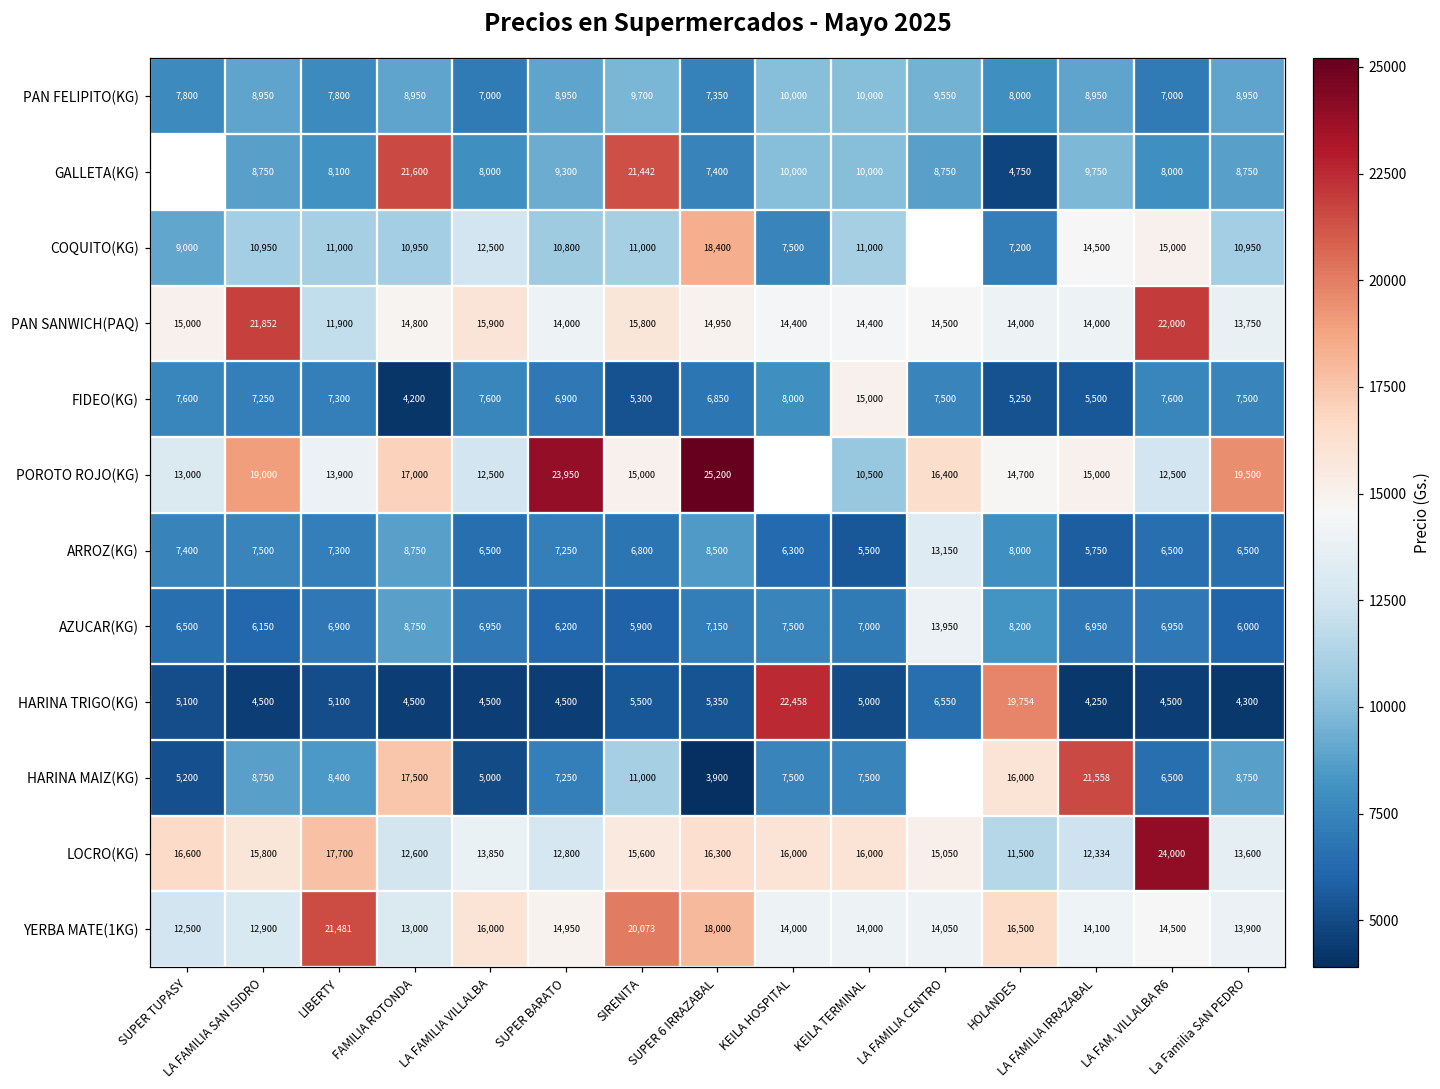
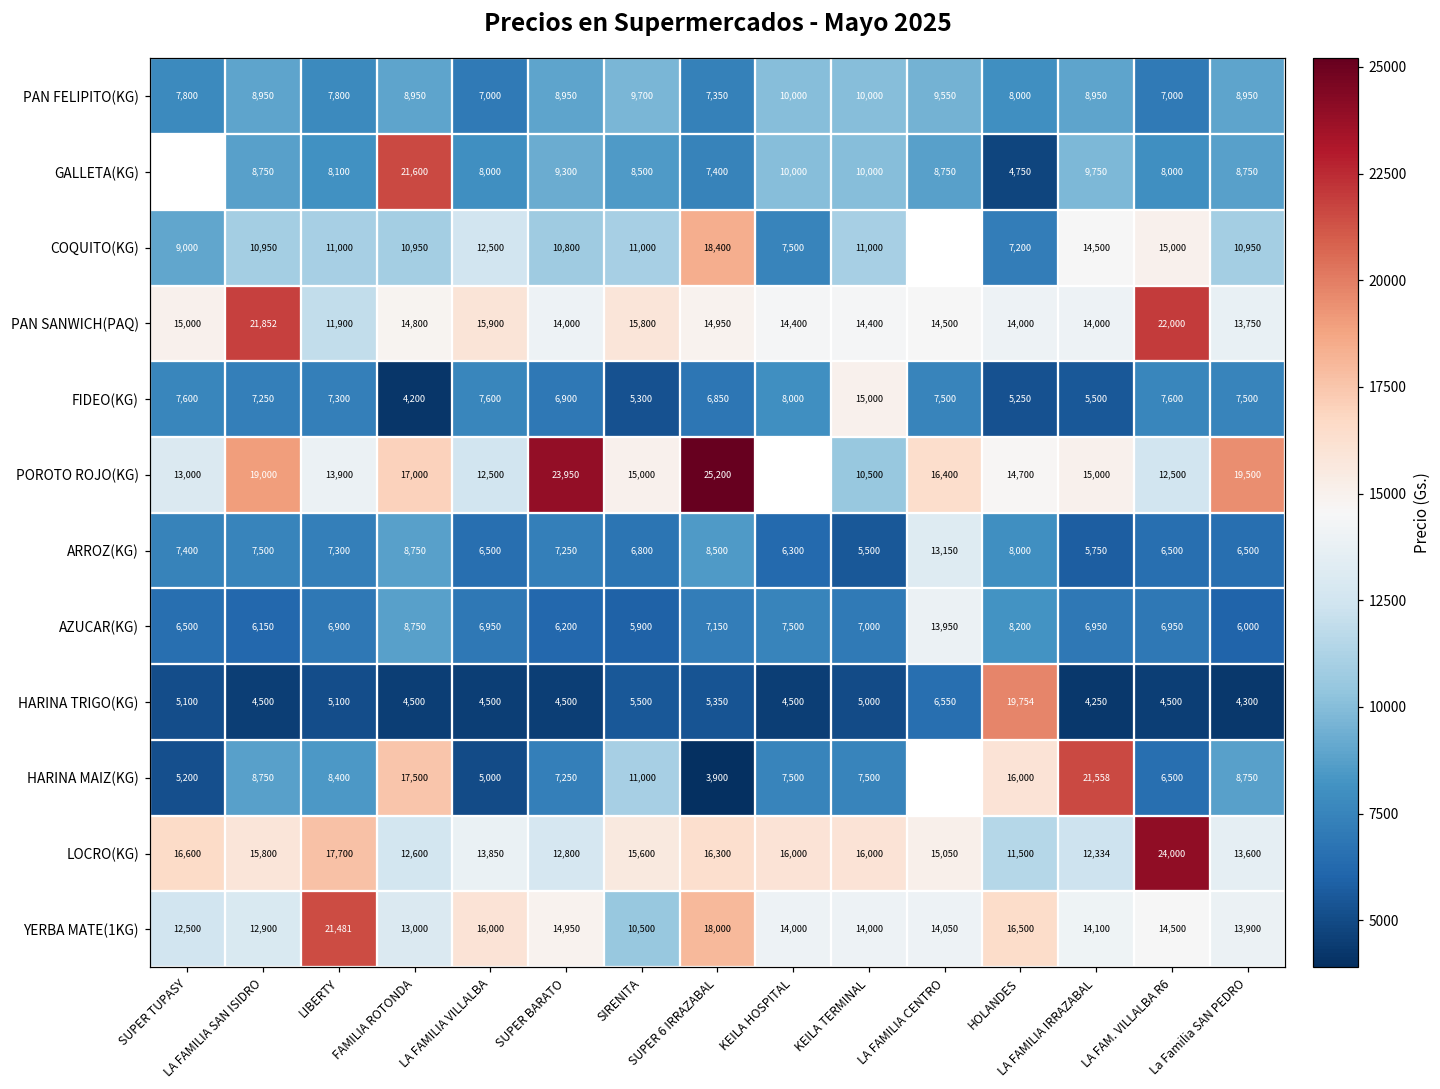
GALLETA(KG), SIRENITA: 21,442 -> 8,500
HARINA TRIGO(KG), KEILA HOSPITAL: 22,458 -> 4,500
YERBA MATE(1KG), SIRENITA: 20,073 -> 10,500
